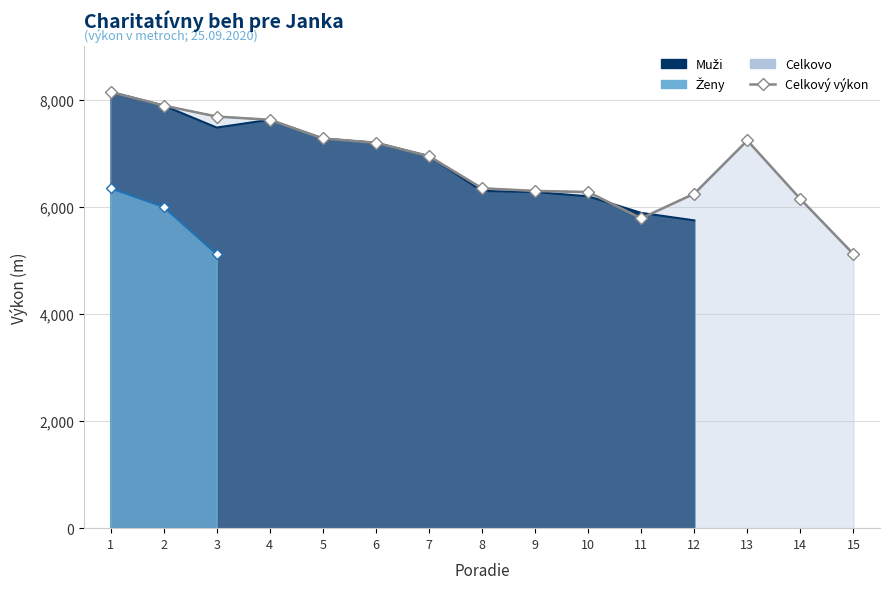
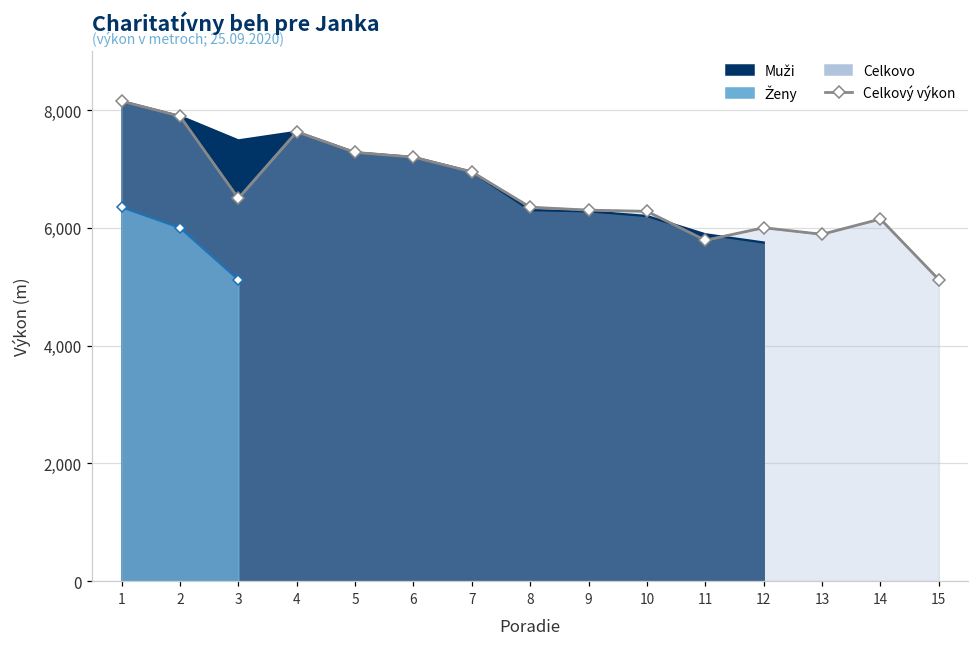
Celkovo, 3: 7,700 -> 6,500
Celkovo, 12: 6,200 -> 6,000
Celkovo, 13: 7,200 -> 5,900
